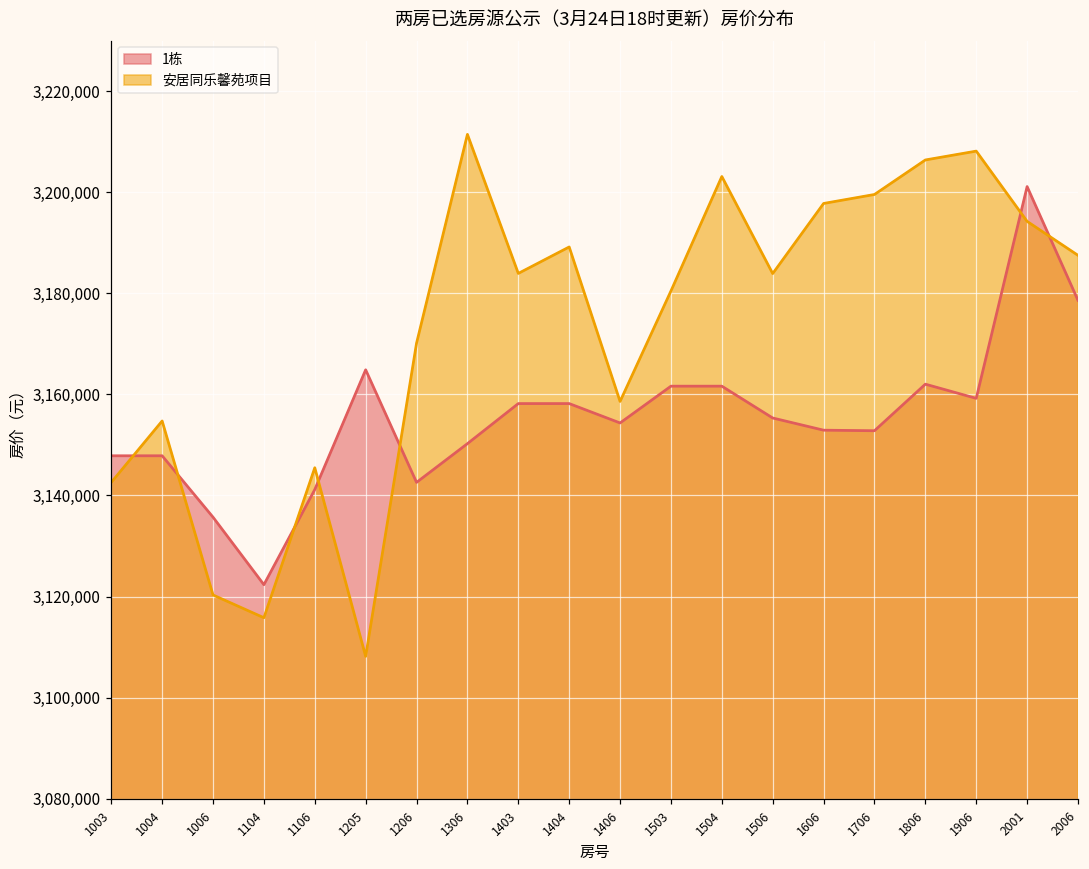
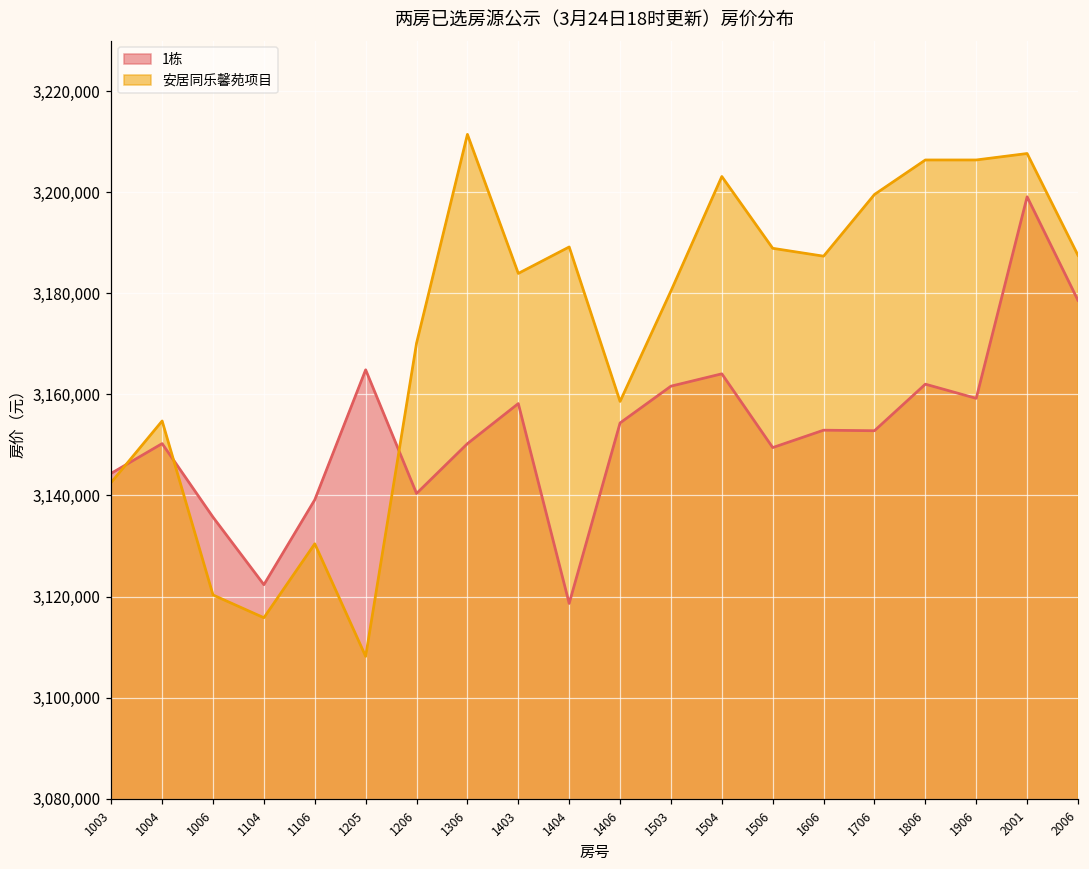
1栋, 1003: 3,148,000 -> 3,144,000
1栋, 1004: 3,148,000 -> 3,150,000
1栋, 1106: 3,141,000 -> 3,139,000
安居同乐馨苑项目, 1106: 3,145,000 -> 3,130,000
1栋, 1206: 3,143,000 -> 3,140,000
1栋, 1404: 3,158,000 -> 3,119,000
1栋, 1504: 3,162,000 -> 3,164,000
1栋, 1506: 3,155,000 -> 3,149,000
安居同乐馨苑项目, 1506: 3,184,000 -> 3,189,000
安居同乐馨苑项目, 1606: 3,198,000 -> 3,187,000
安居同乐馨苑项目, 1906: 3,208,000 -> 3,206,000
1栋, 2001: 3,201,000 -> 3,199,000
安居同乐馨苑项目, 2001: 3,194,000 -> 3,208,000
